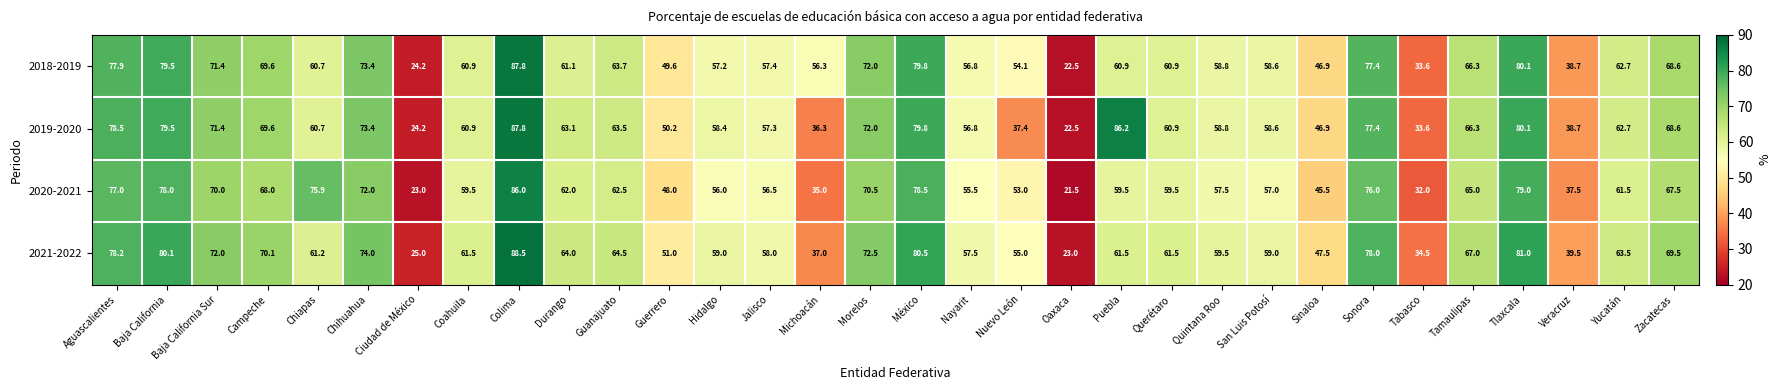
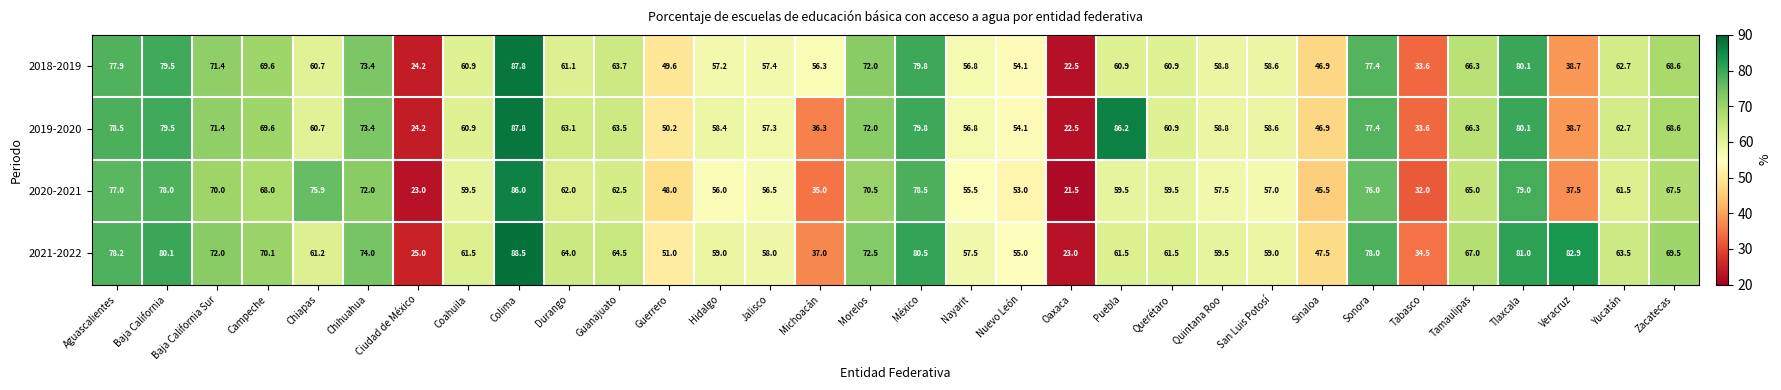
2019-2020, Nuevo León: 37.4 -> 54.1
2021-2022, Veracruz: 39.5 -> 82.9
